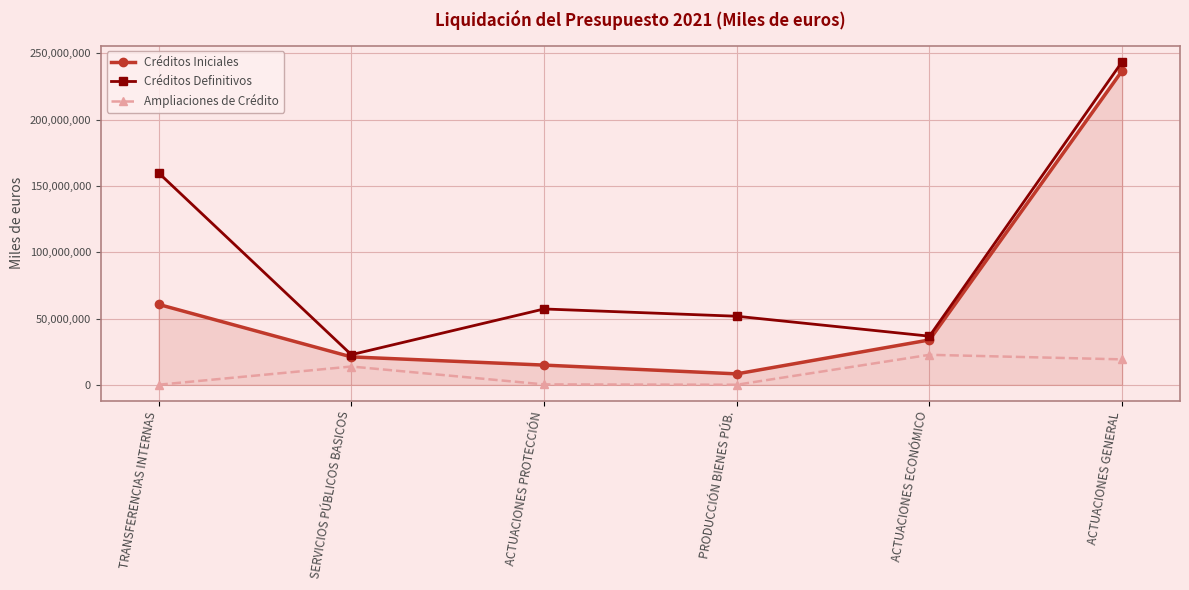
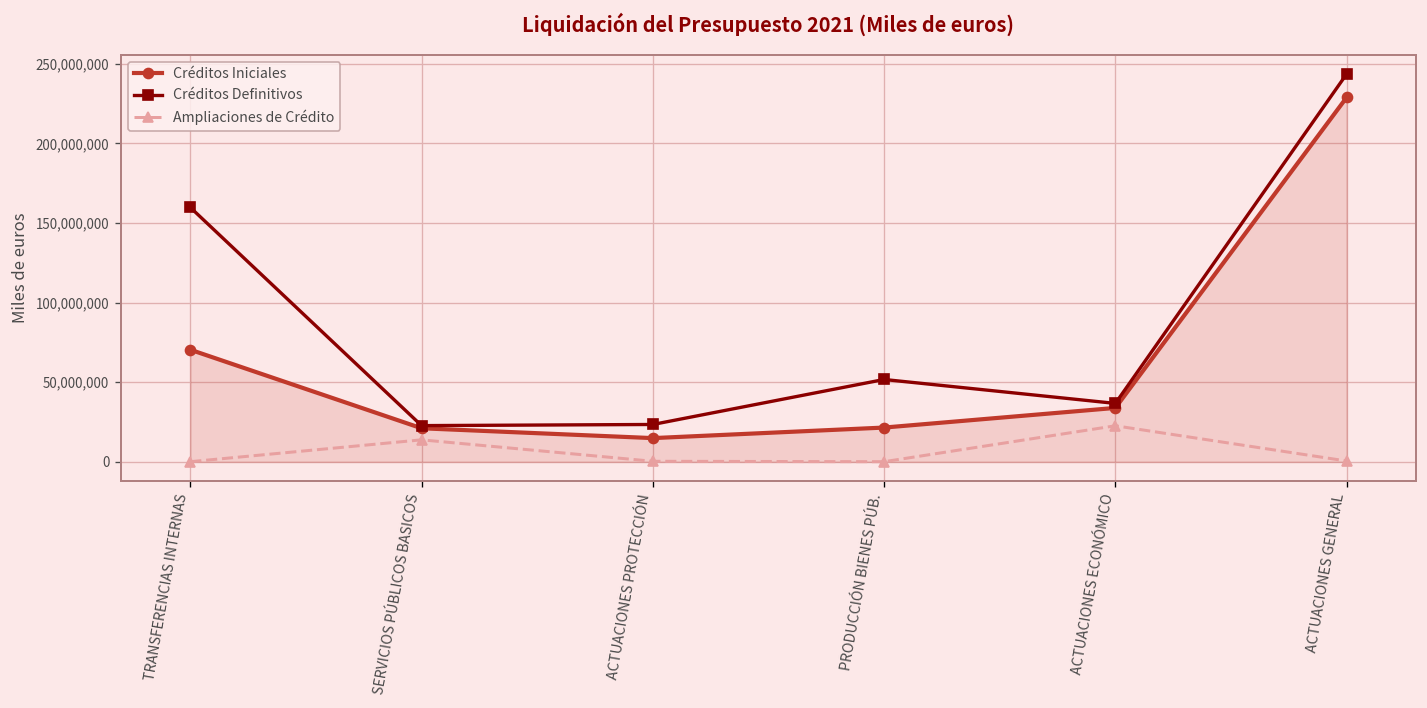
Créditos Iniciales, TRANSFERENCIAS INTERNAS: 61,000,000 -> 70,000,000
Créditos Definitivos, ACTUACIONES PROTECCIÓN: 57,000,000 -> 23,000,000
Créditos Iniciales, PRODUCCIÓN BIENES PÚB.: 8,000,000 -> 22,000,000
Créditos Iniciales, ACTUACIONES GENERAL: 237,000,000 -> 229,000,000
Ampliaciones de Crédito, ACTUACIONES GENERAL: 19,000,000 -> 0
